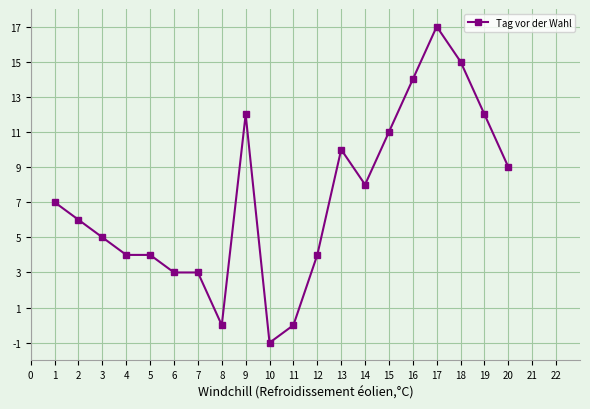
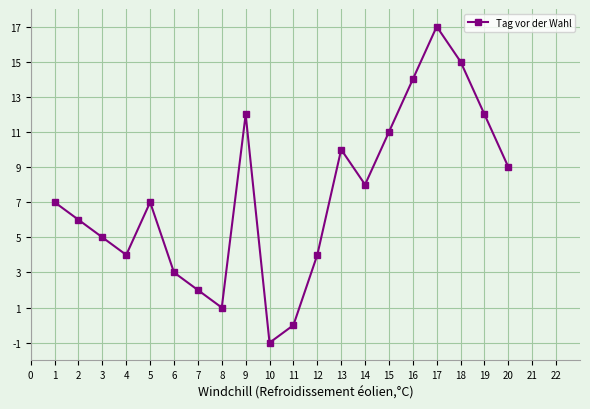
5: 4 -> 7
7: 3 -> 2
8: 0 -> 1
